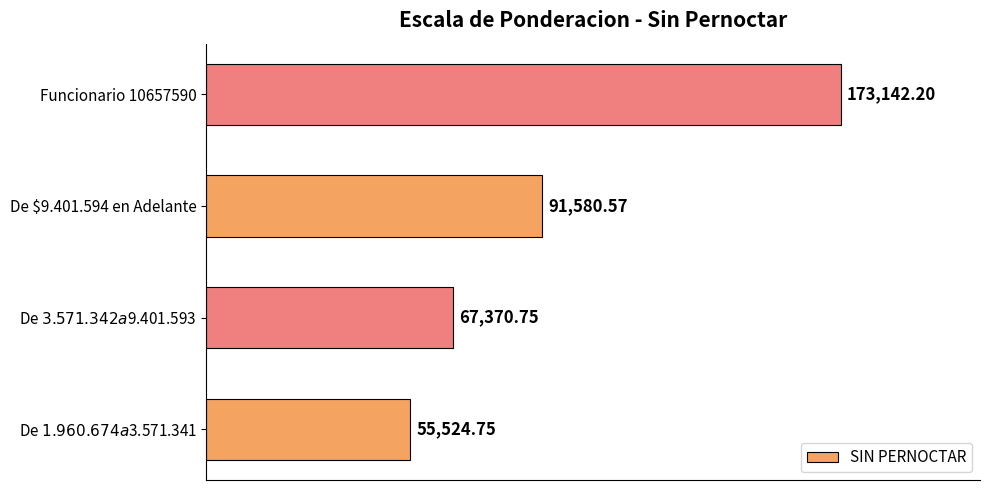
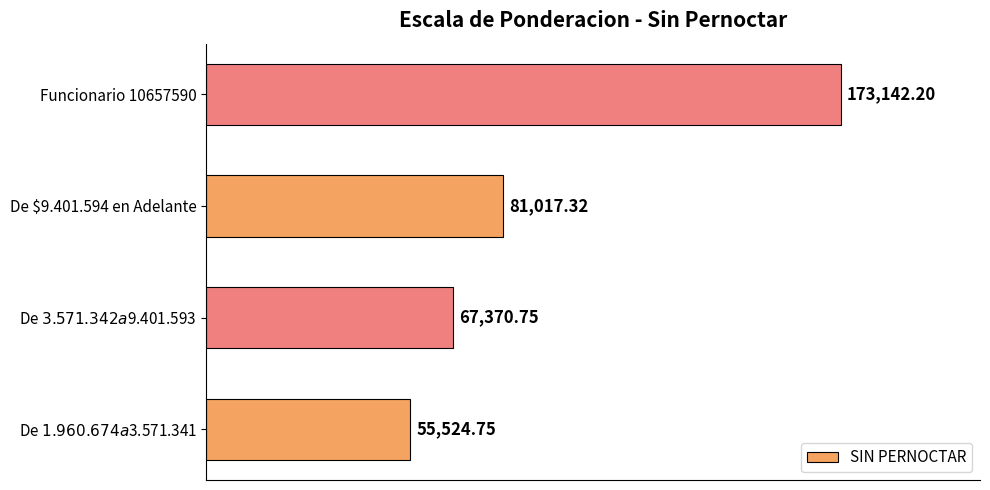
De $9.401.594 en Adelante: 91,580.57 -> 81,017.32
